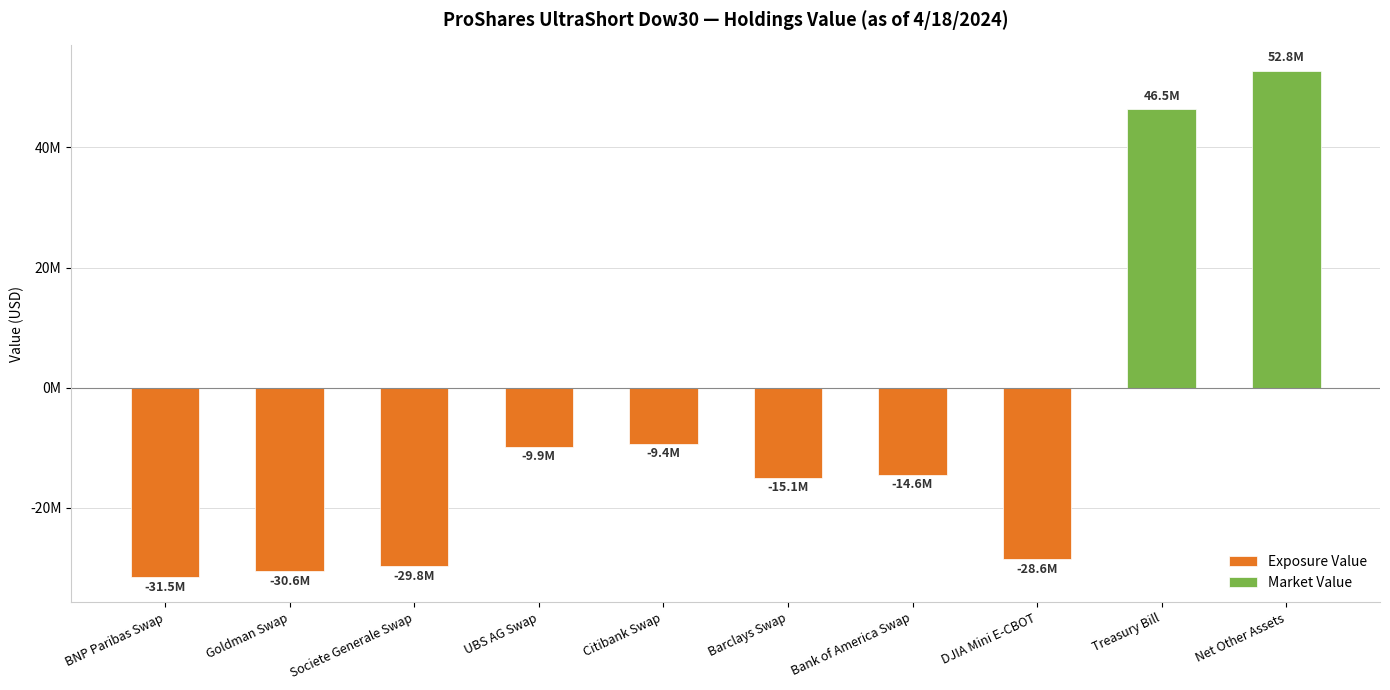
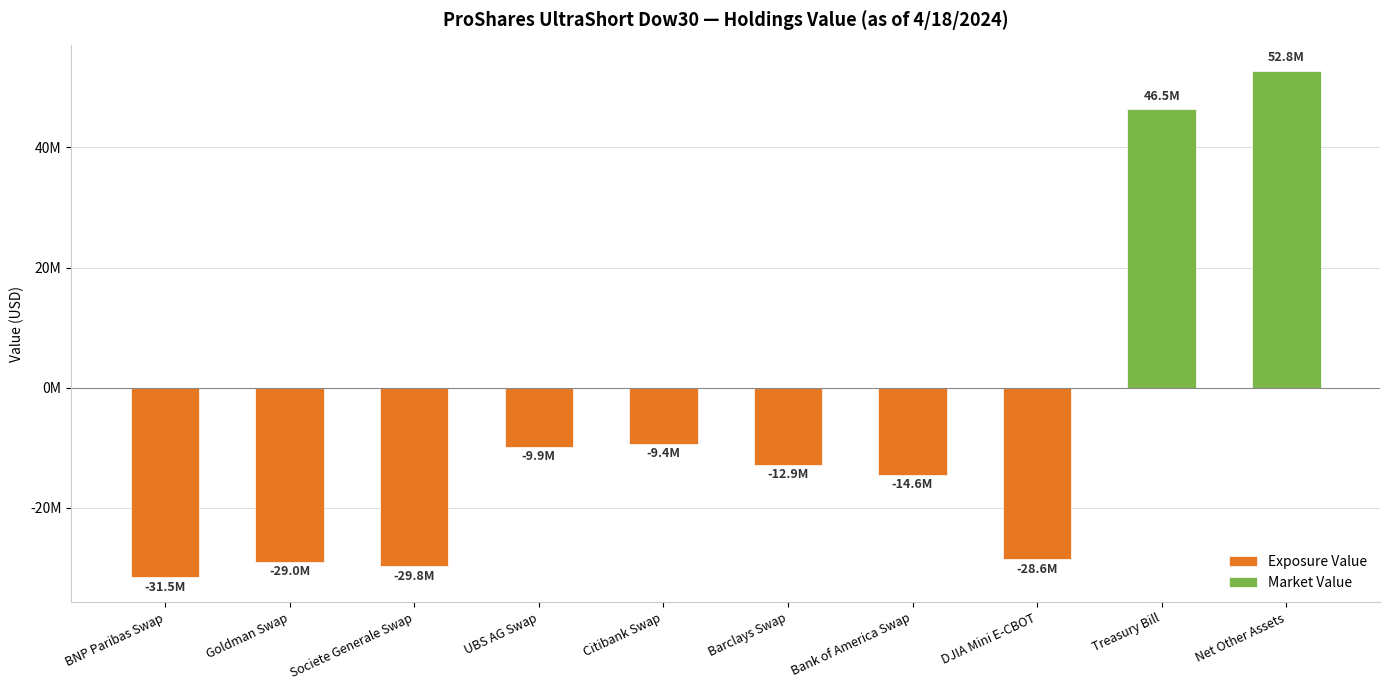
Exposure Value, Goldman Swap: -30.6M -> -29.0M
Exposure Value, Barclays Swap: -15.1M -> -12.9M
